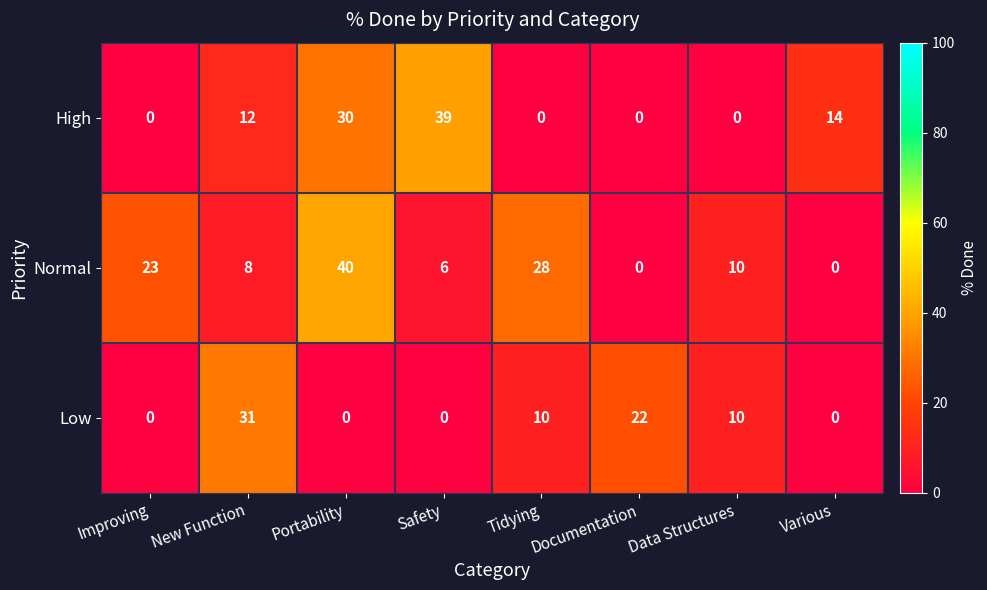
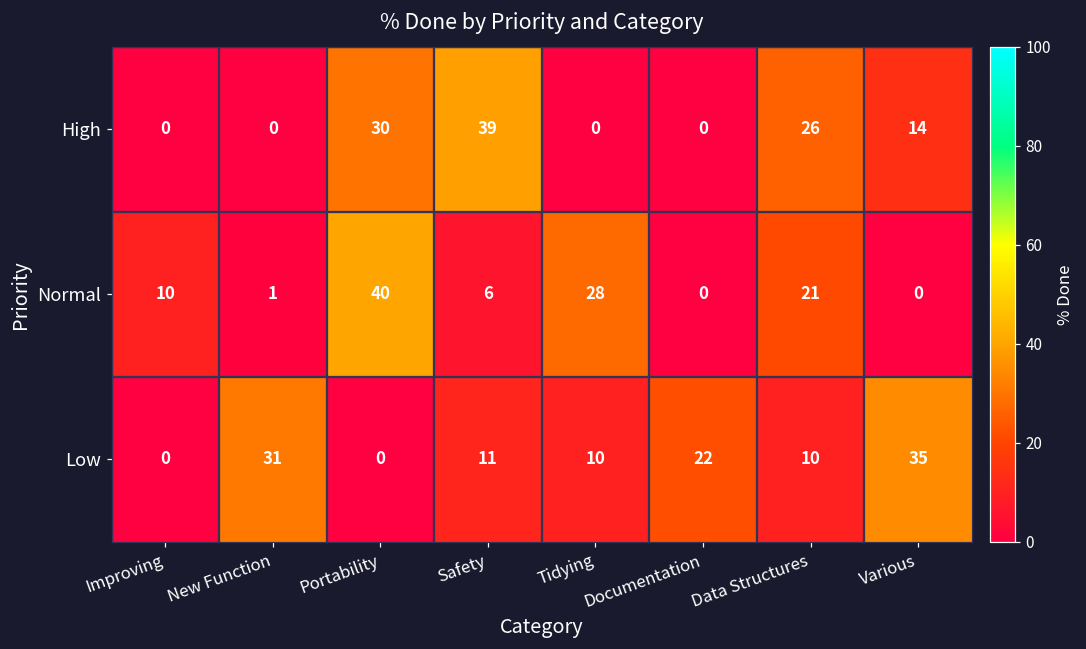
High, New Function: 12 -> 0
High, Data Structures: 0 -> 26
Normal, Improving: 23 -> 10
Normal, New Function: 8 -> 1
Normal, Data Structures: 10 -> 21
Low, Safety: 0 -> 11
Low, Various: 0 -> 35
